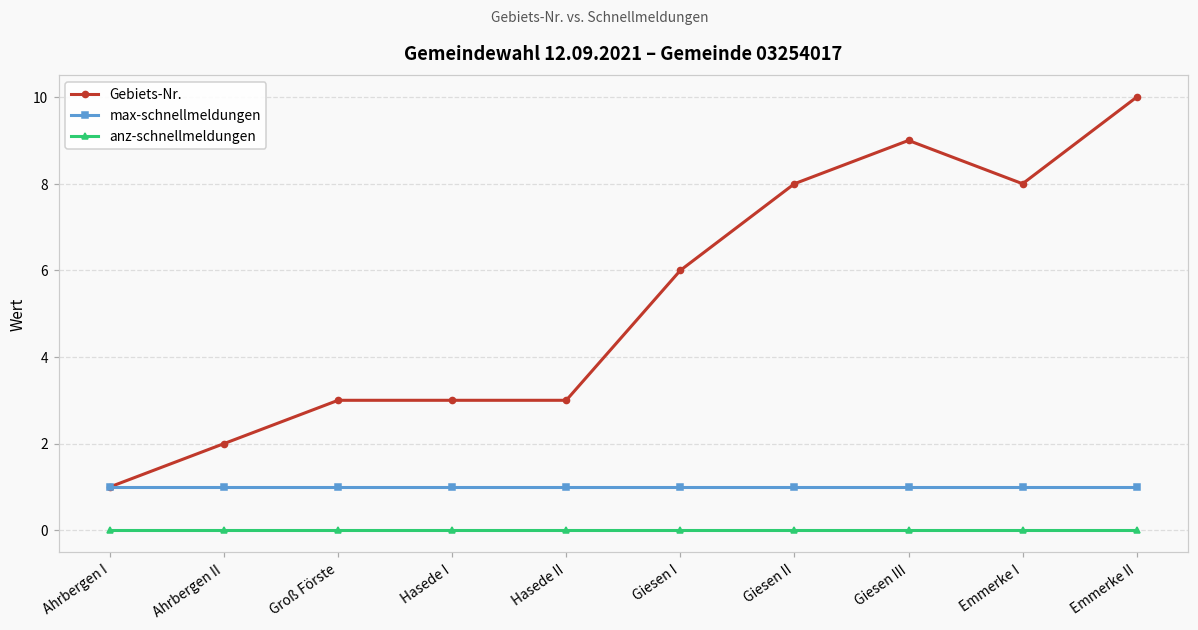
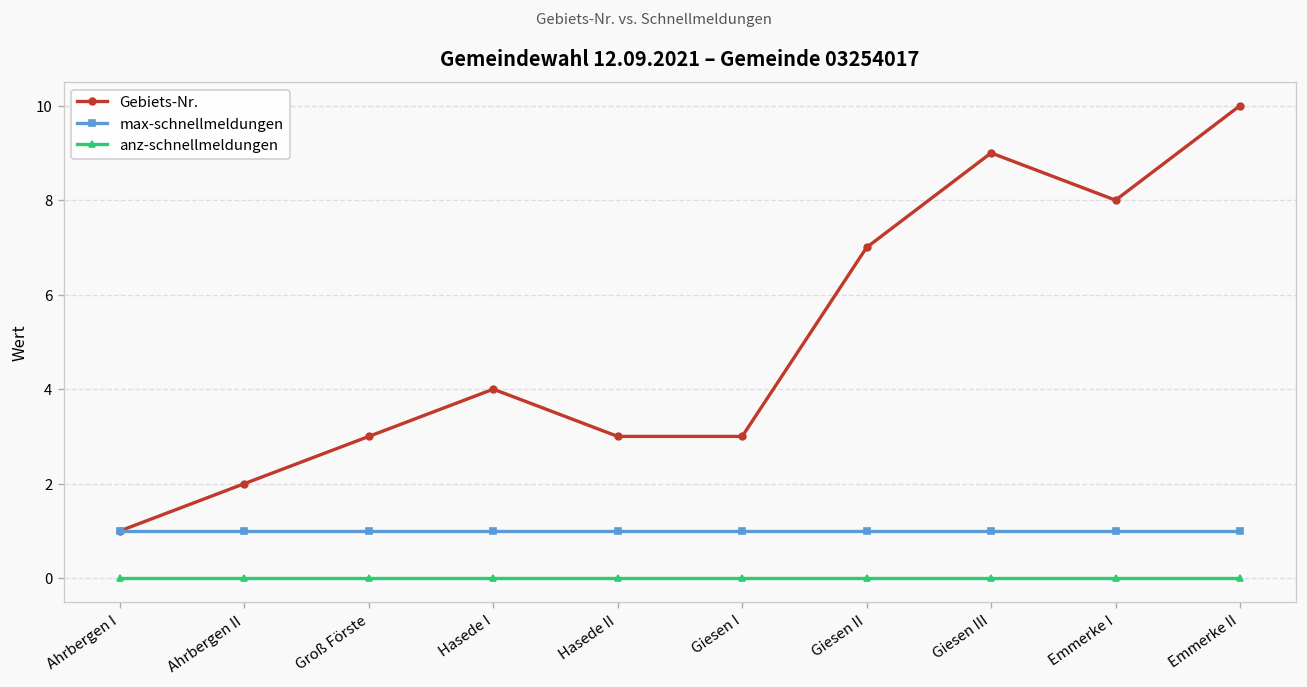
Gebiets-Nr., Hasede I: 3 -> 4
Gebiets-Nr., Giesen I: 6 -> 3
Gebiets-Nr., Giesen II: 8 -> 7
